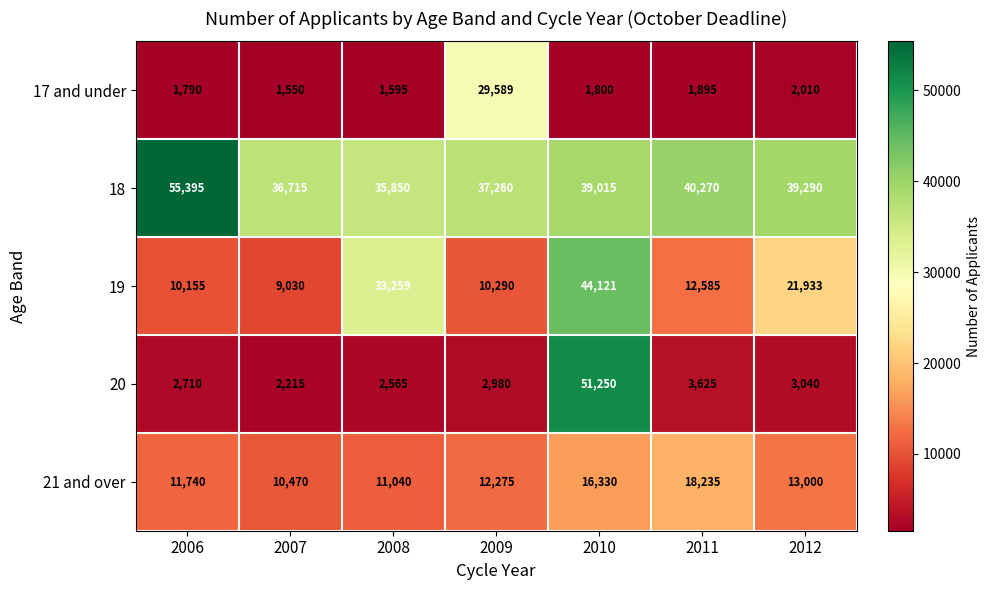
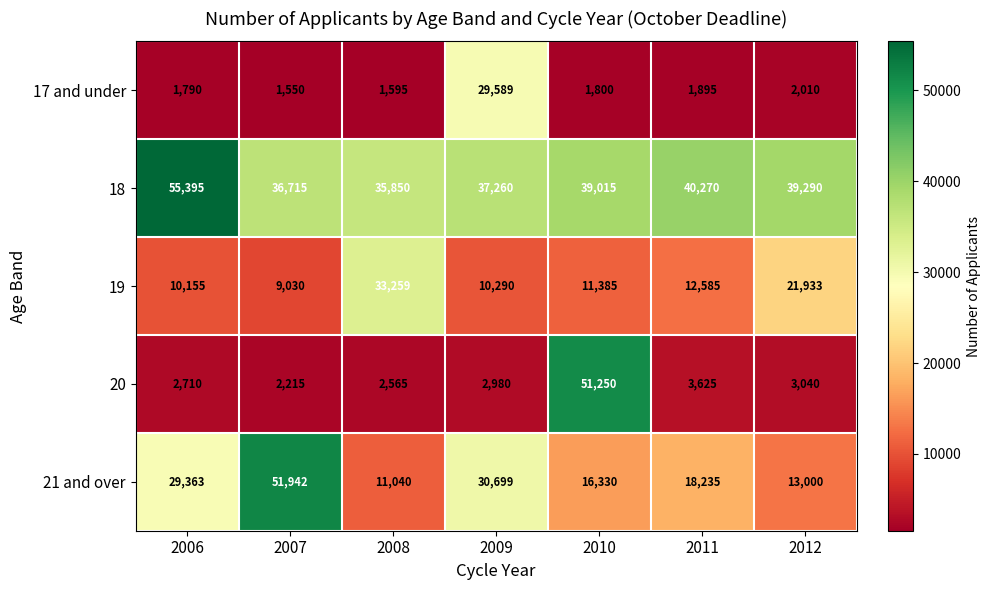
19, 2010: 44,121 -> 11,385
21 and over, 2006: 11,740 -> 29,363
21 and over, 2007: 10,470 -> 51,942
21 and over, 2009: 12,275 -> 30,699
